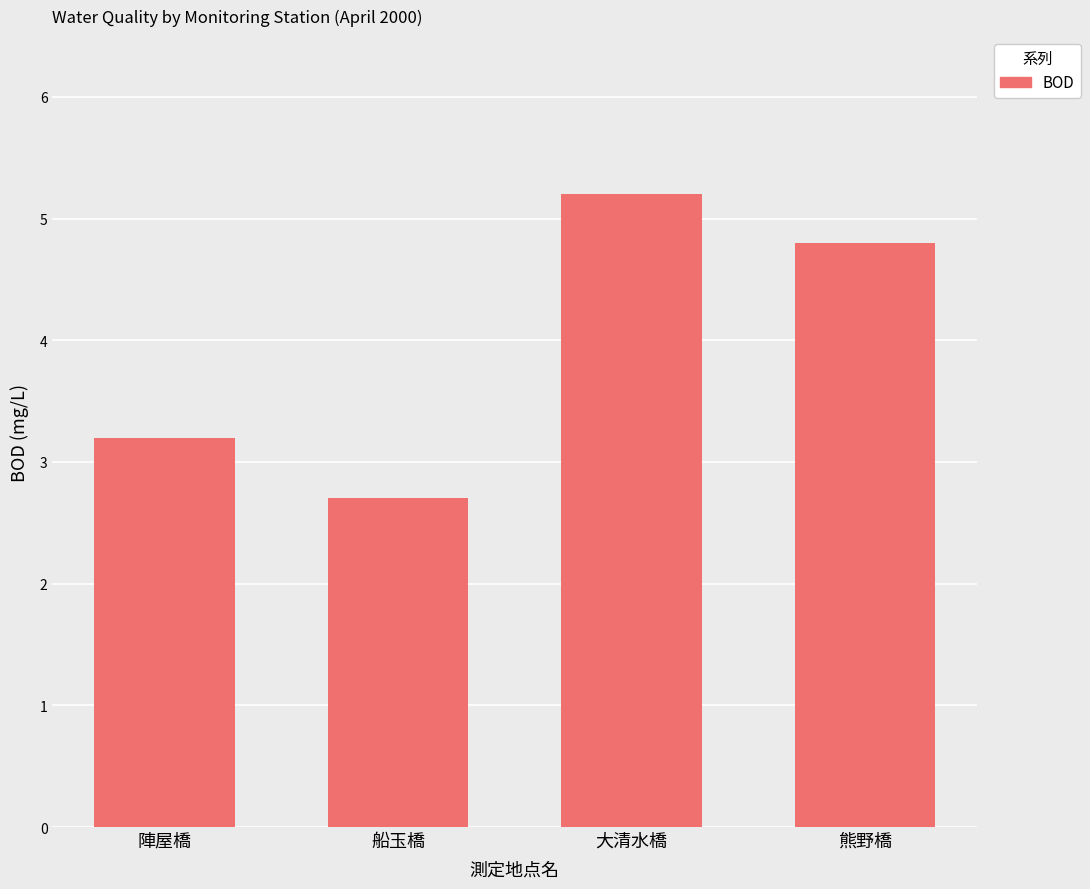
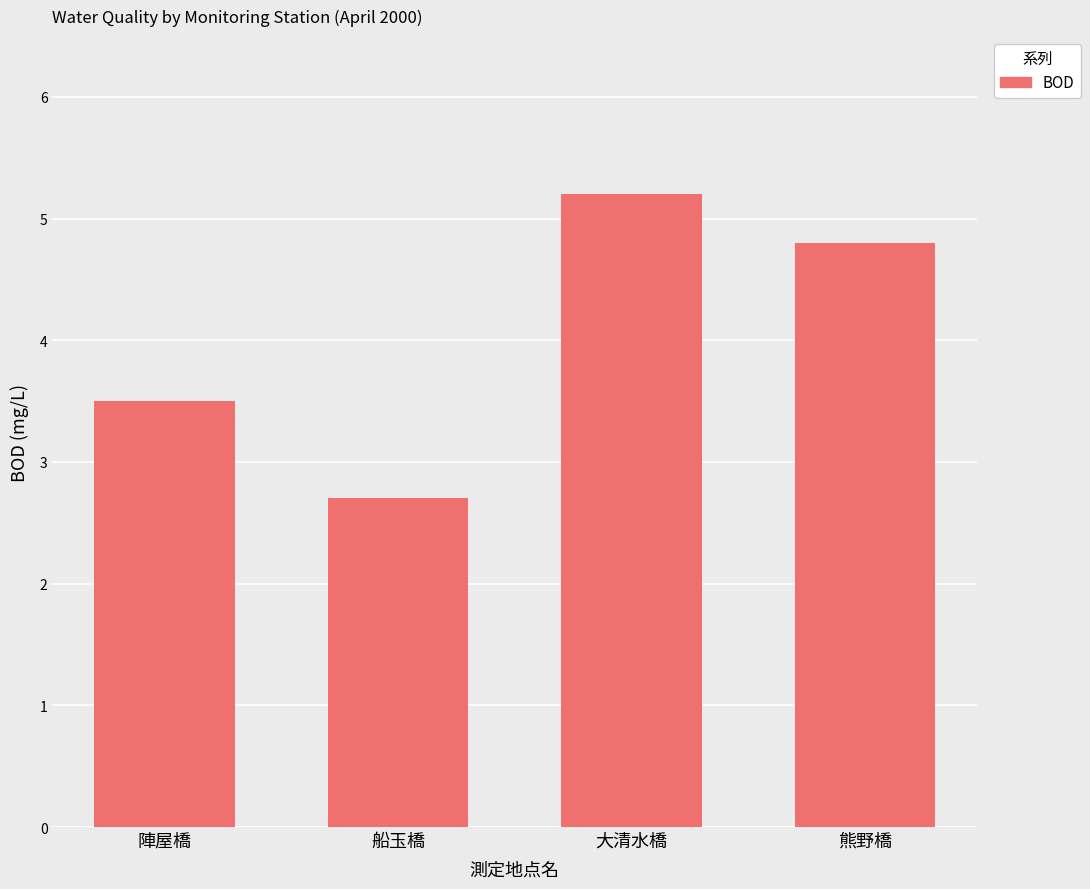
陣屋橋: 3.2 -> 3.5
